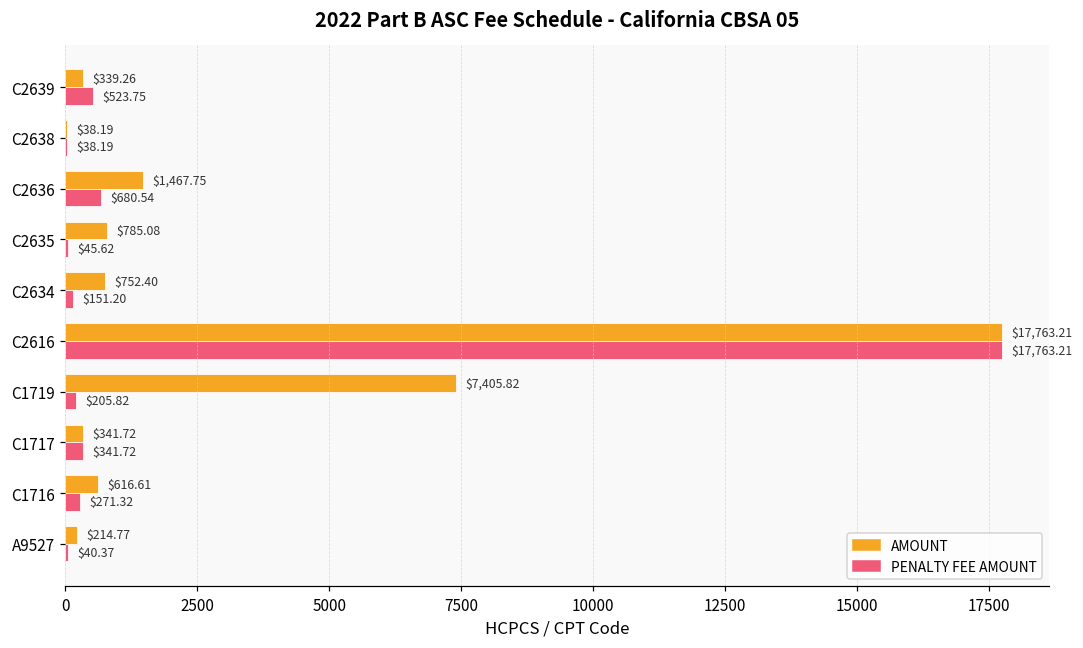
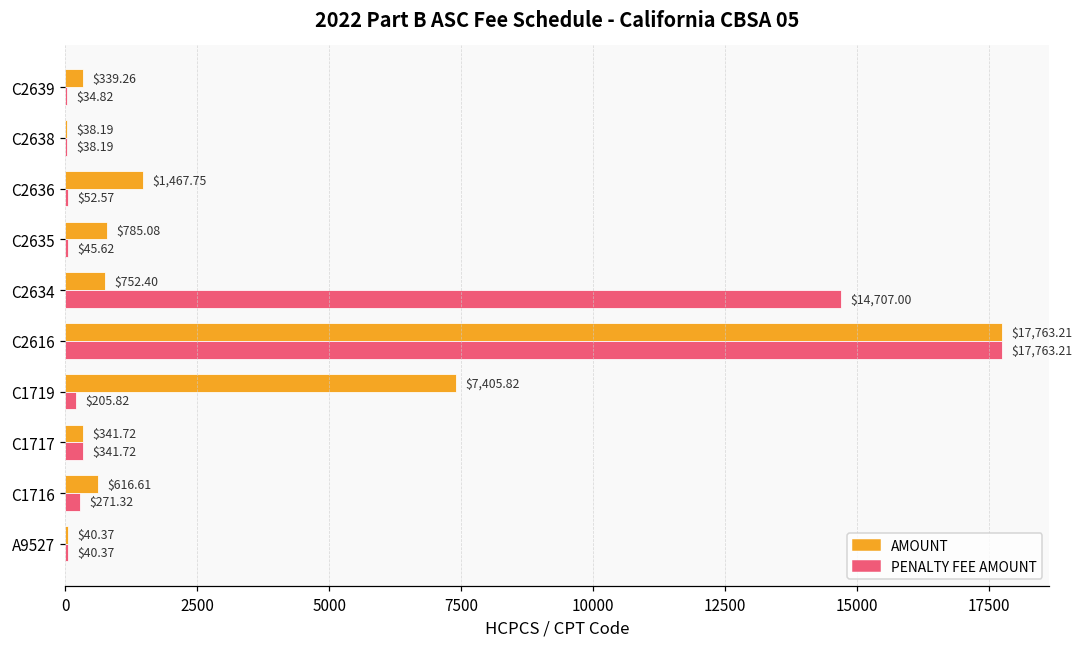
PENALTY FEE AMOUNT, C2639: $523.75 -> $34.82
PENALTY FEE AMOUNT, C2636: $680.54 -> $52.57
PENALTY FEE AMOUNT, C2634: $151.20 -> $14,707.00
AMOUNT, A9527: $214.77 -> $40.37
